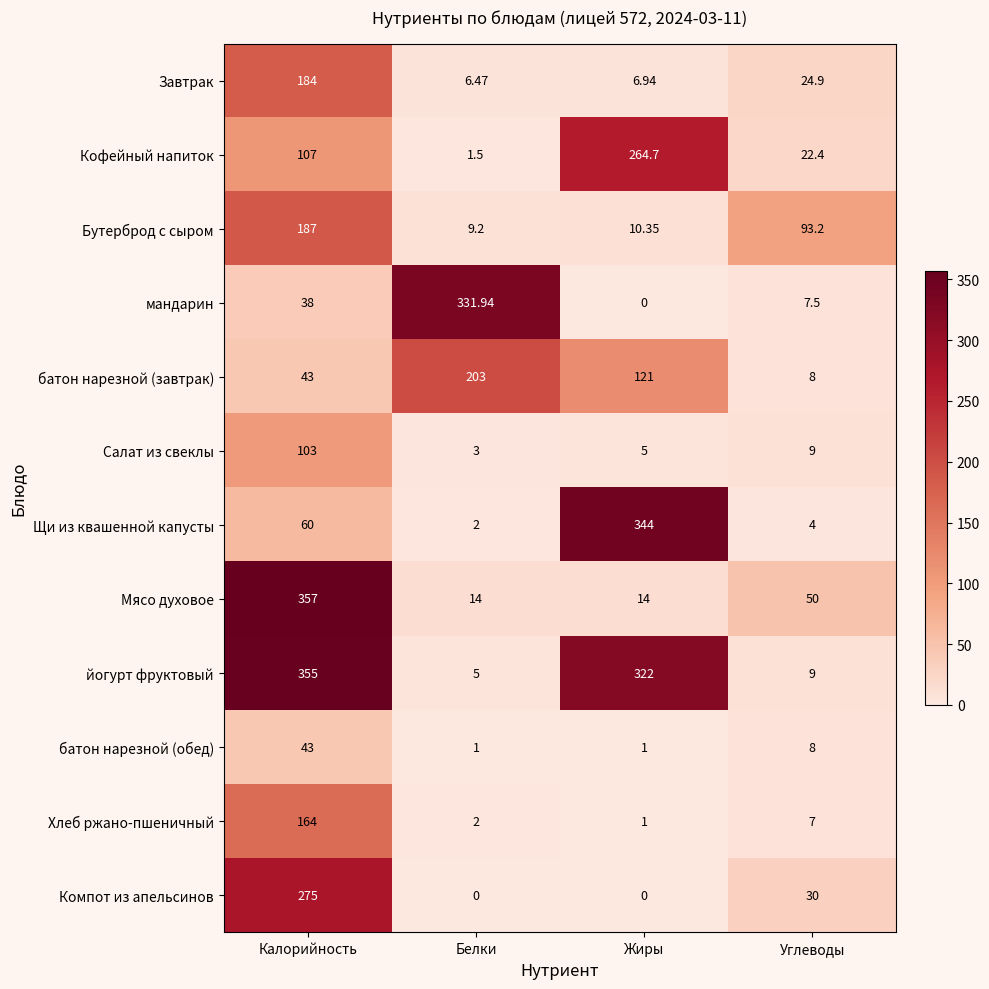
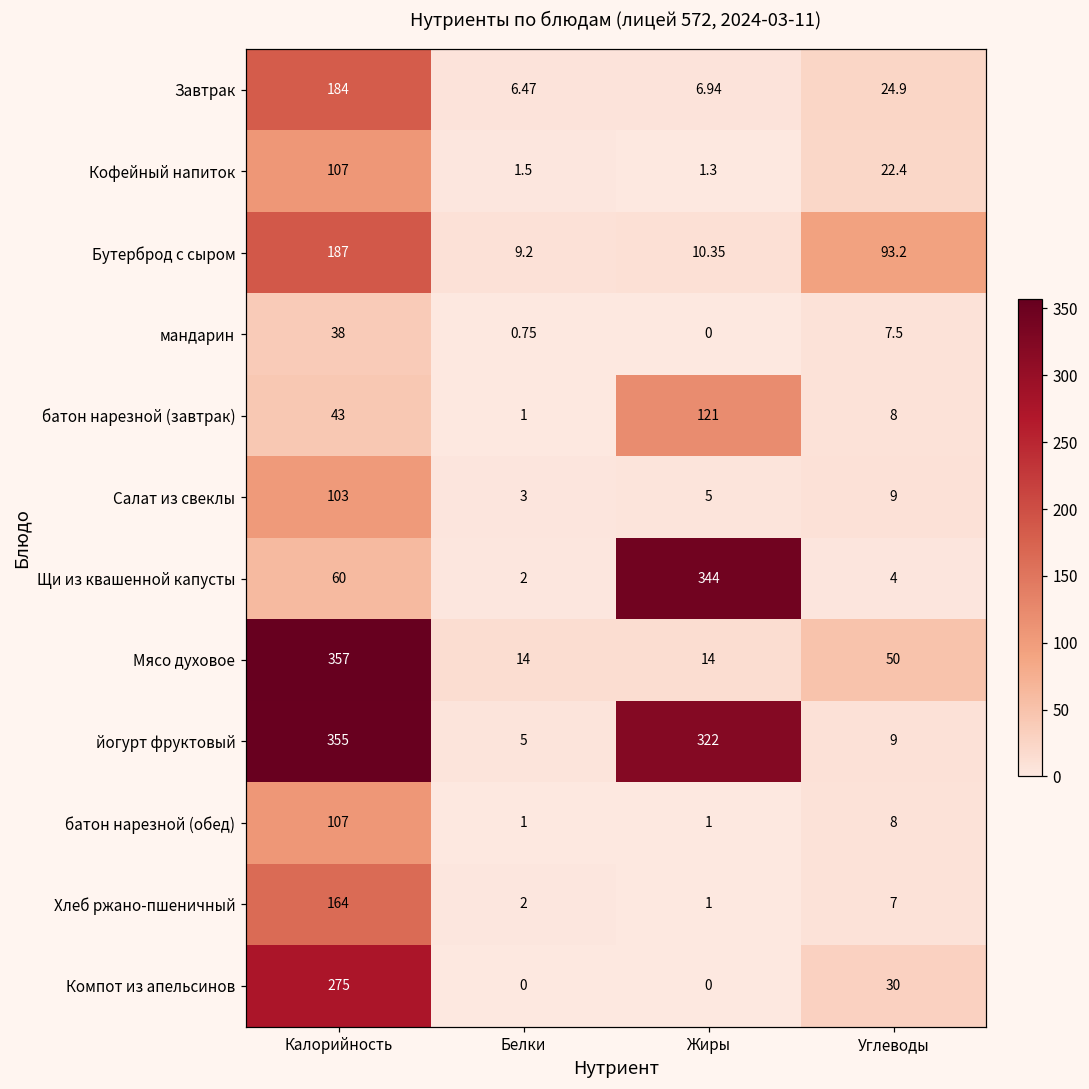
Кофейный напиток, Жиры: 264.7 -> 1.3
мандарин, Белки: 331.94 -> 0.75
батон нарезной (завтрак), Белки: 203 -> 1
батон нарезной (обед), Калорийность: 43 -> 107
